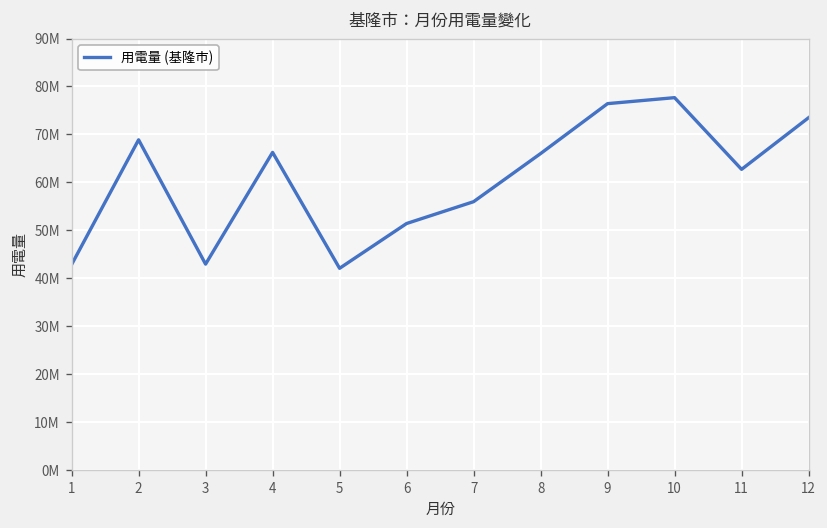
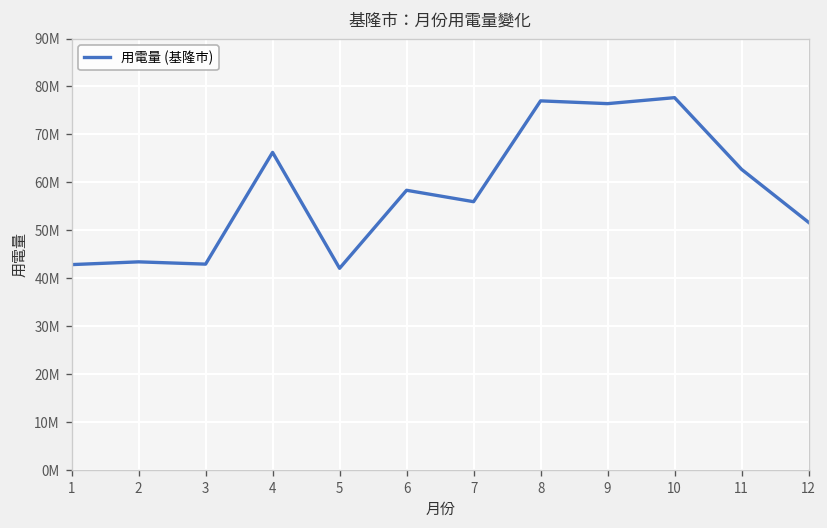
2: 69000000 -> 43000000
6: 51000000 -> 58000000
8: 66000000 -> 77000000
12: 73000000 -> 52000000
